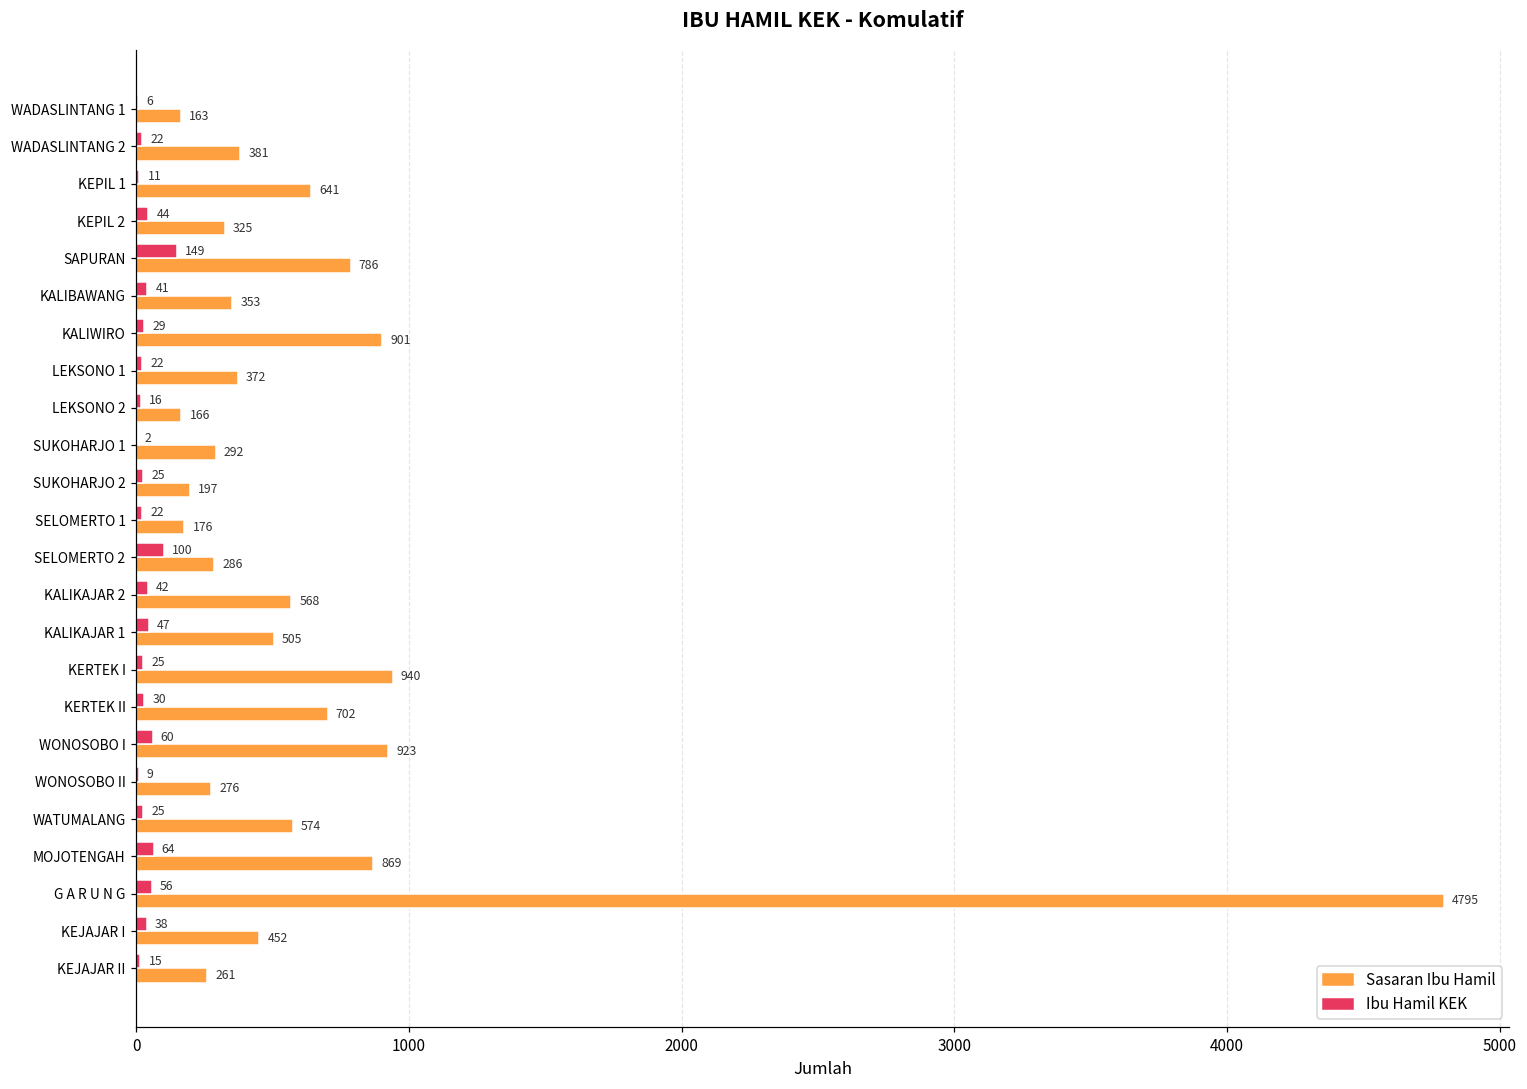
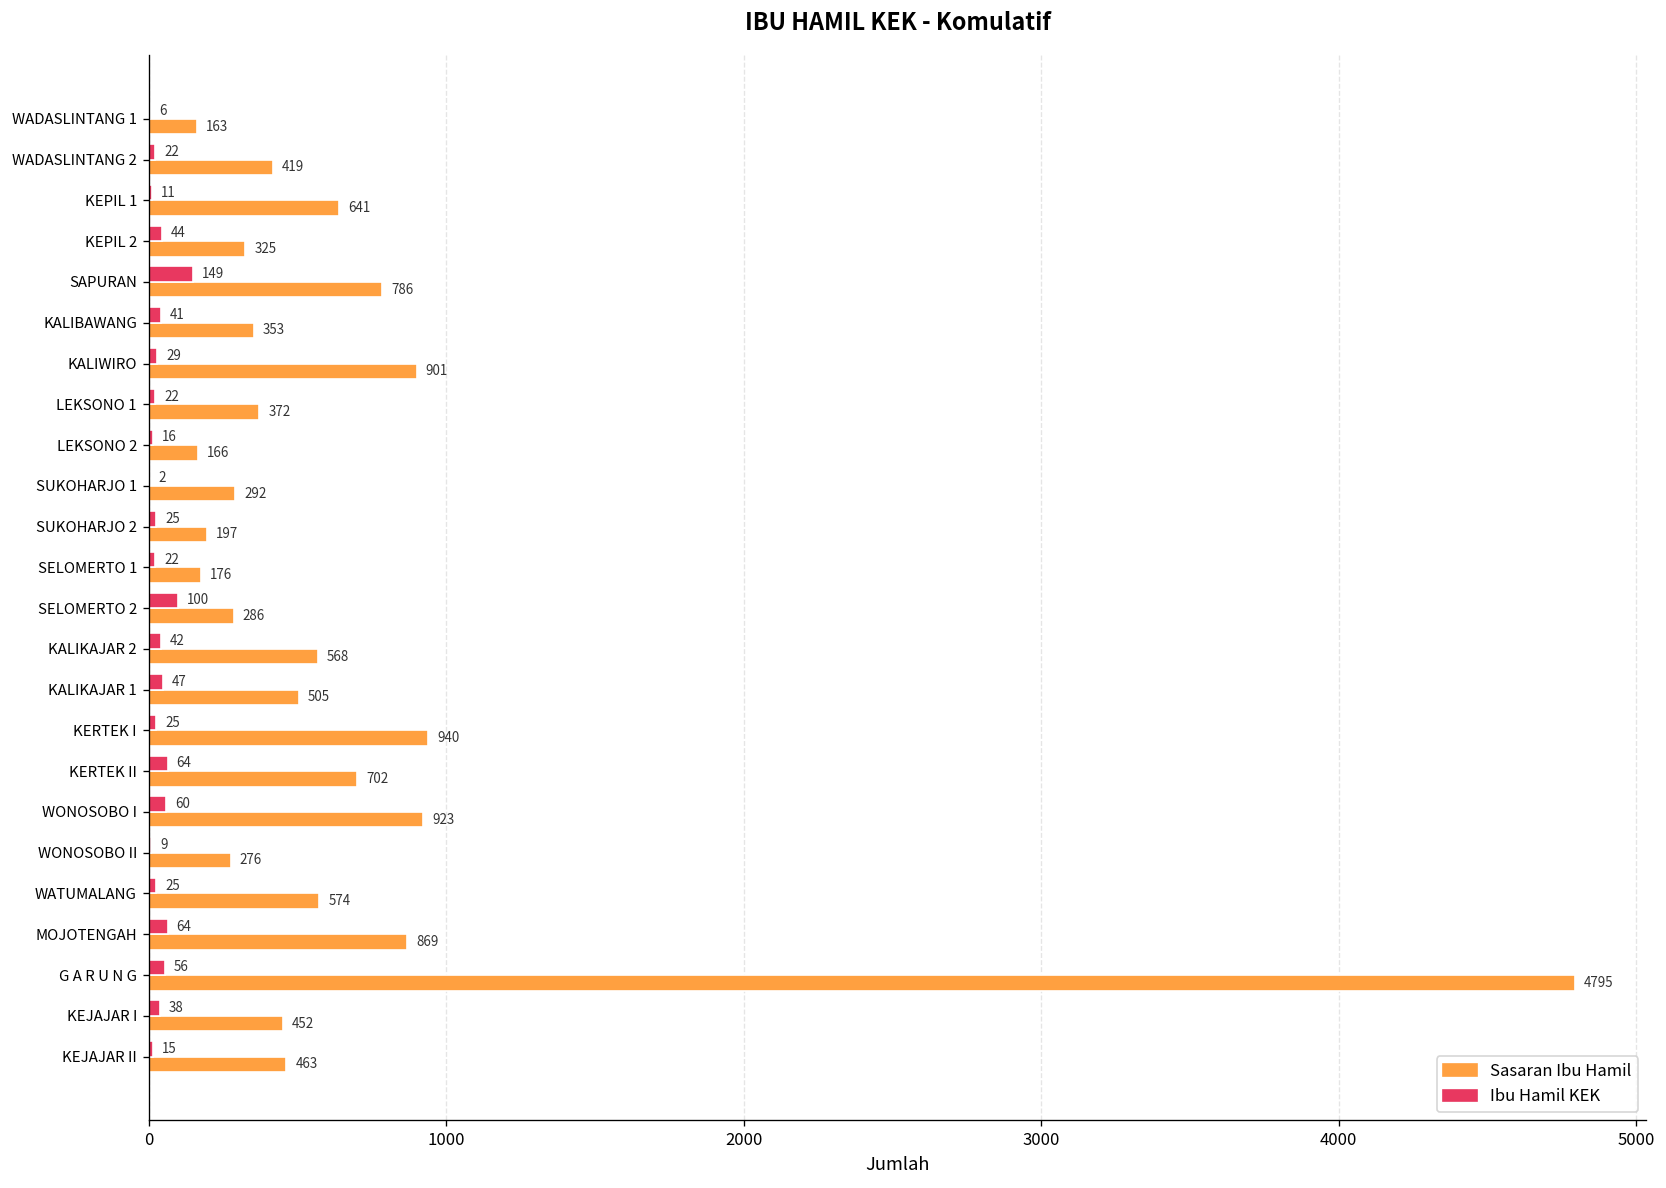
Sasaran Ibu Hamil, WADASLINTANG 2: 381 -> 419
Ibu Hamil KEK, KERTEK II: 30 -> 64
Sasaran Ibu Hamil, KEJAJAR II: 261 -> 463
